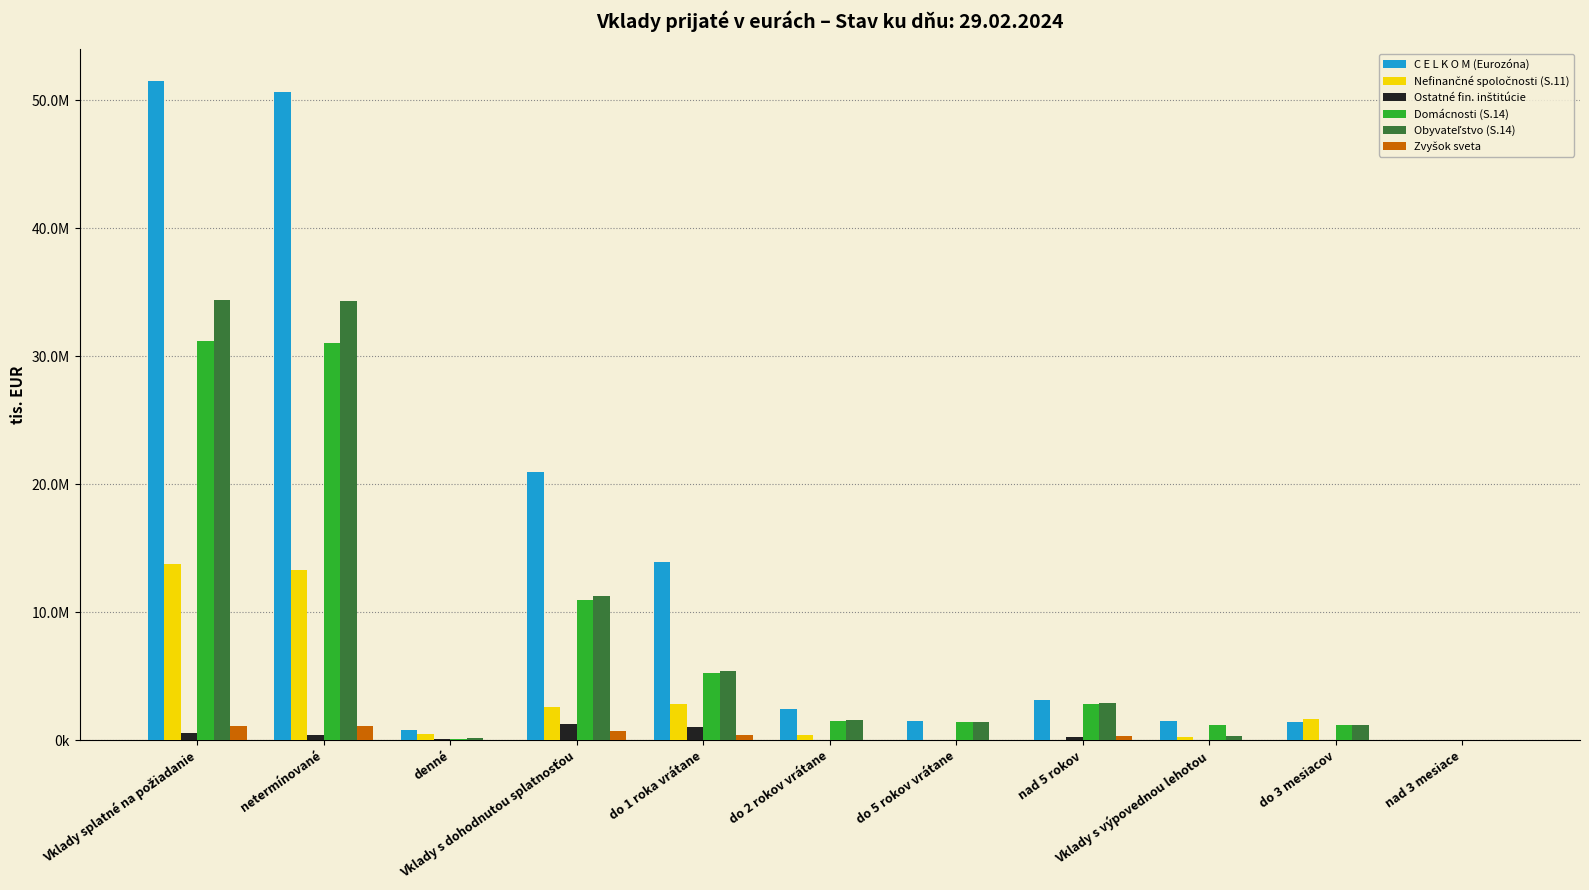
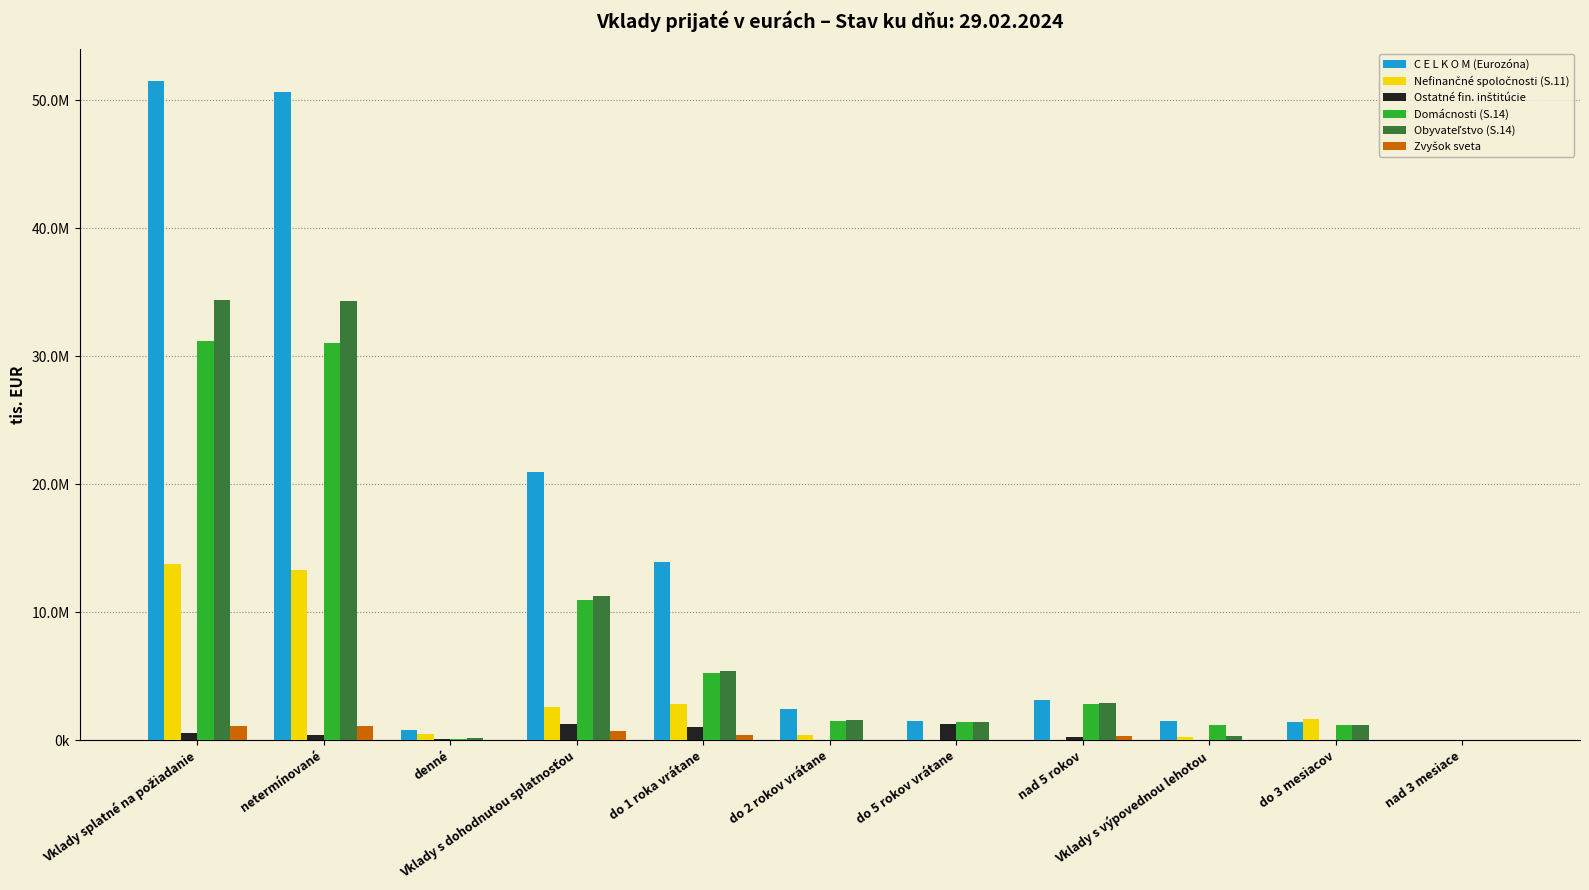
Ostatné fin. inštitúcie, do 5 rokov vrátane: 0 -> 1200000
